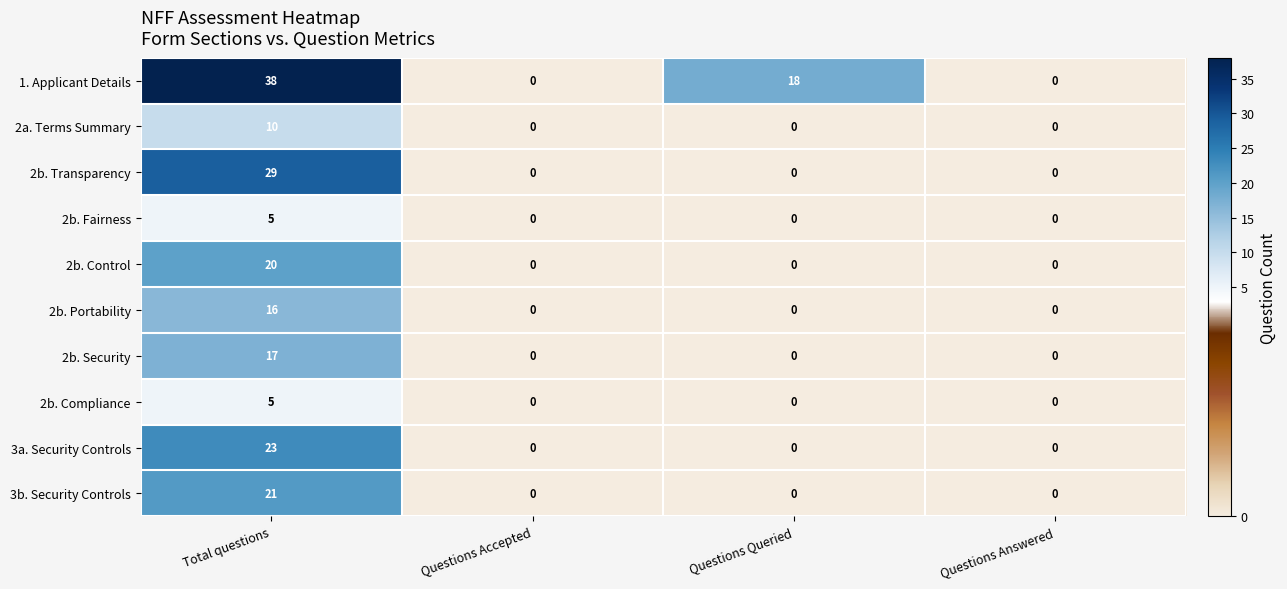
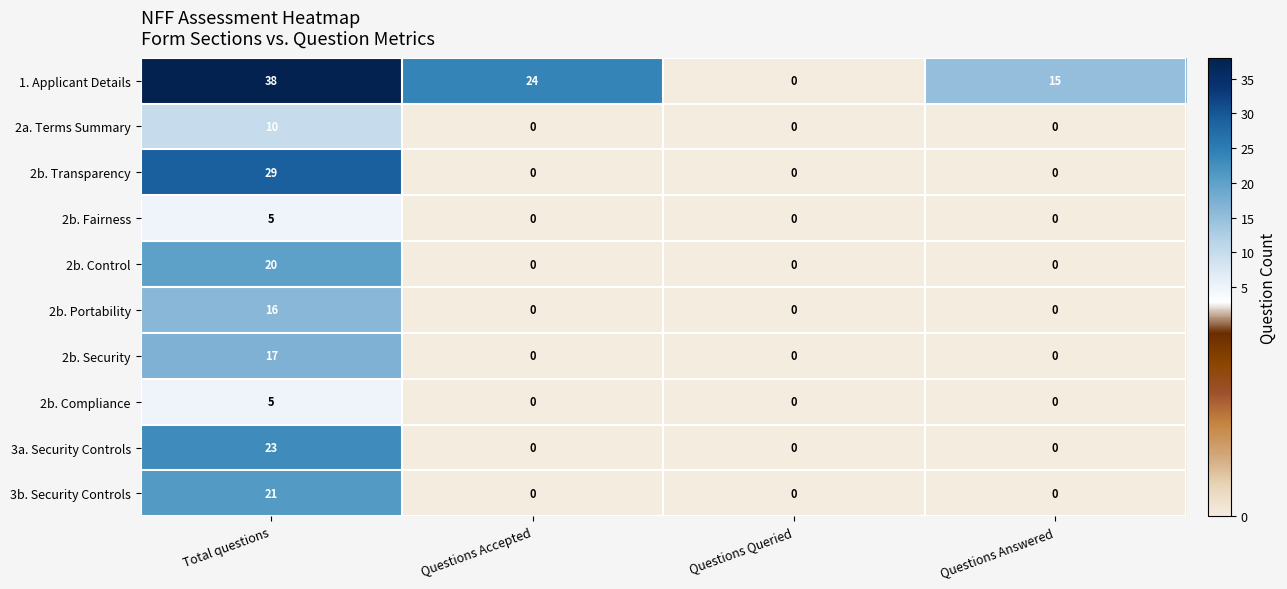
1. Applicant Details, Questions Accepted: 0 -> 24
1. Applicant Details, Questions Queried: 18 -> 0
1. Applicant Details, Questions Answered: 0 -> 15
